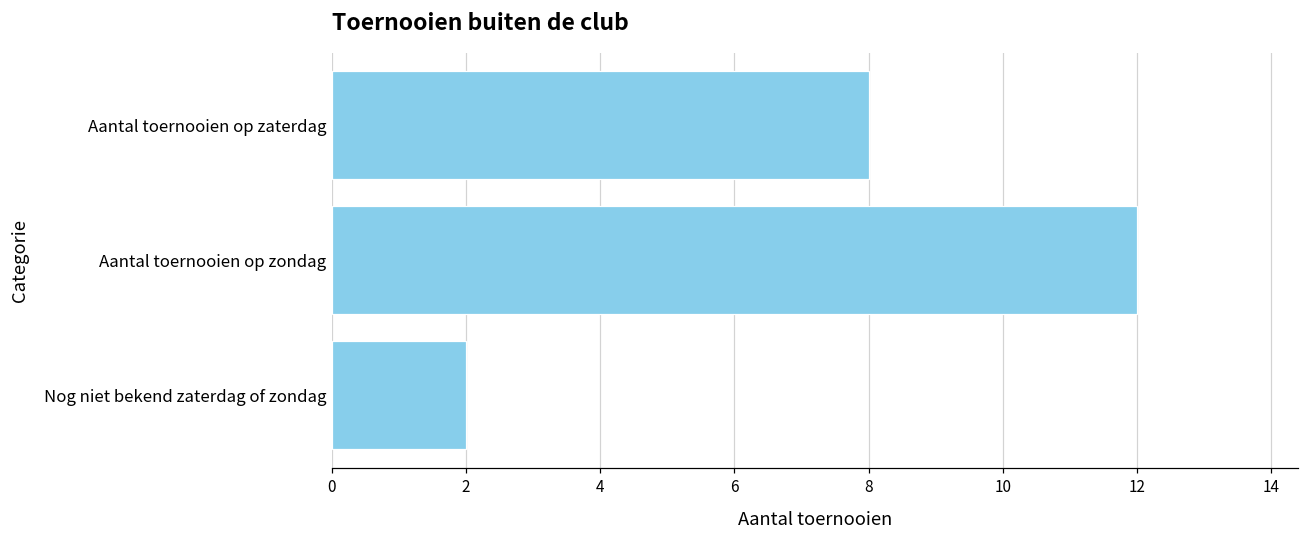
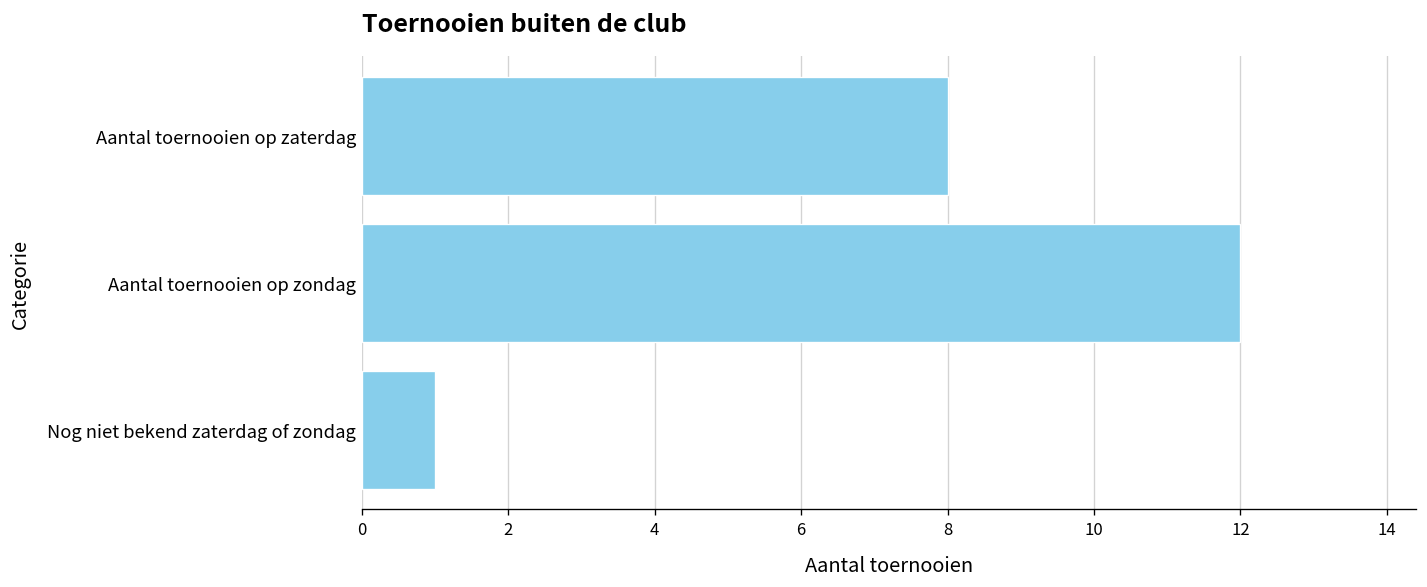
Nog niet bekend zaterdag of zondag: 2 -> 1
